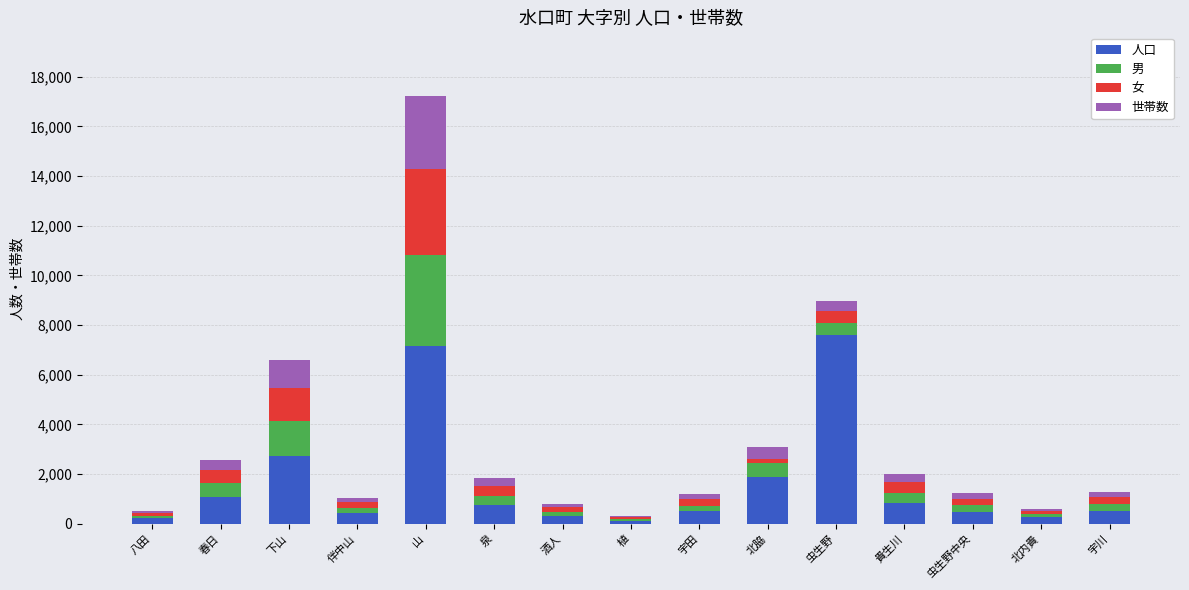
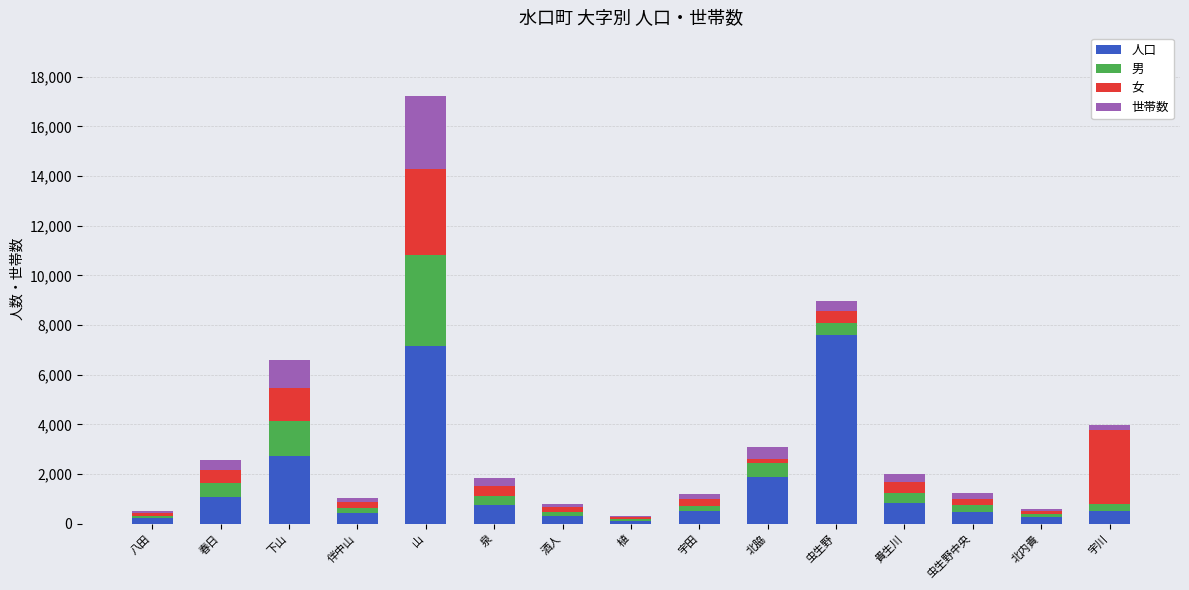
女, 宇川: 300 -> 3,000
